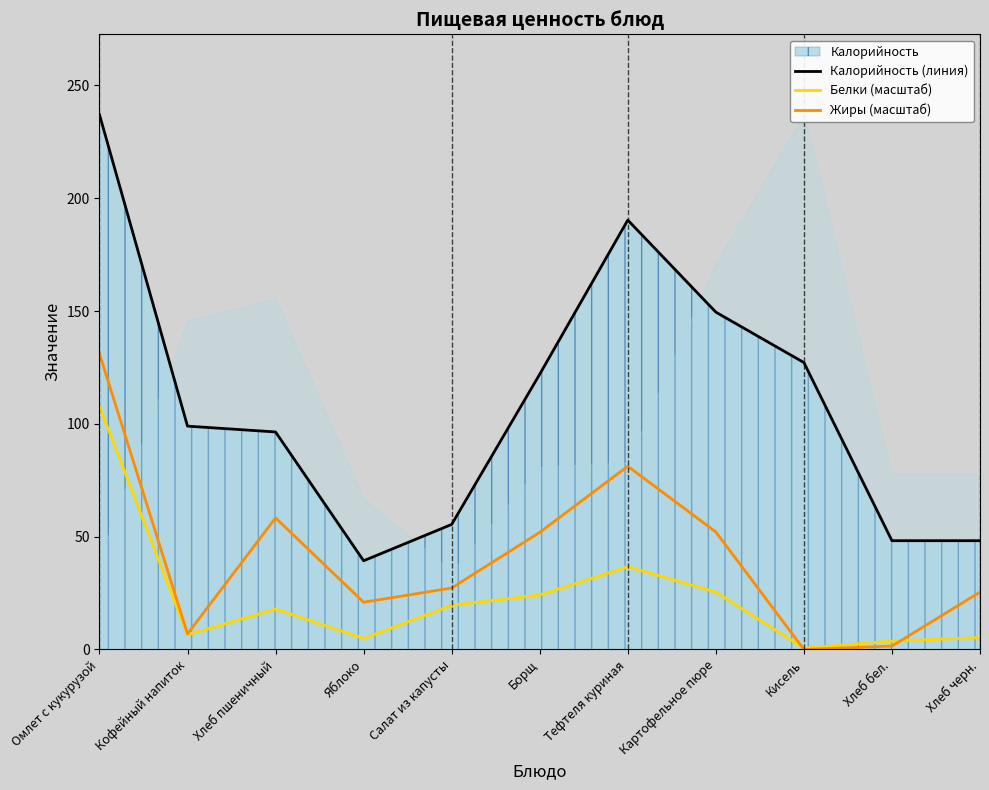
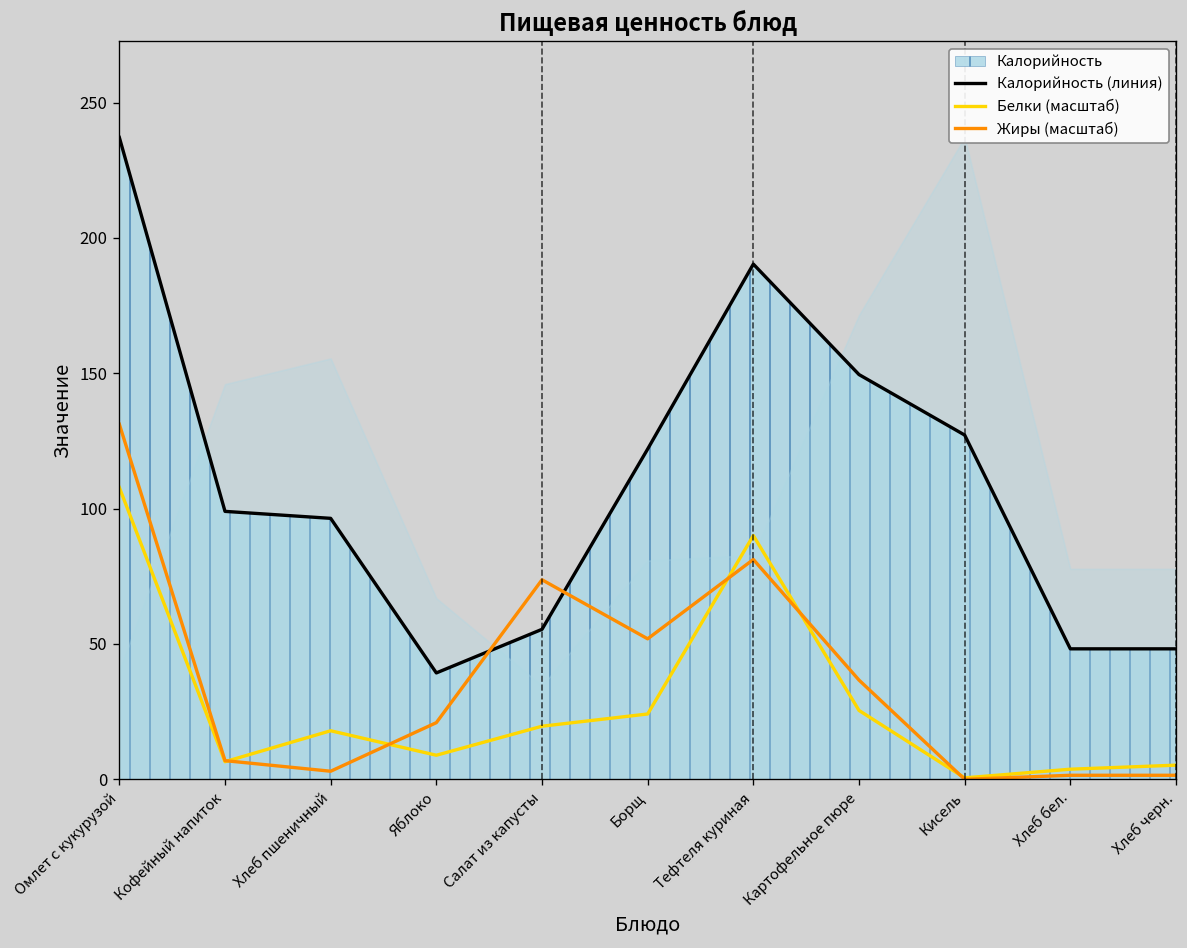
Жиры (масштаб), Хлеб пшеничный: 58 -> 3
Белки (масштаб), Яблоко: 5 -> 9
Жиры (масштаб), Салат из капусты: 27 -> 74
Белки (масштаб), Тефтеля куриная: 37 -> 90
Жиры (масштаб), Картофельное пюре: 52 -> 37
Жиры (масштаб), Хлеб черн.: 25 -> 1
